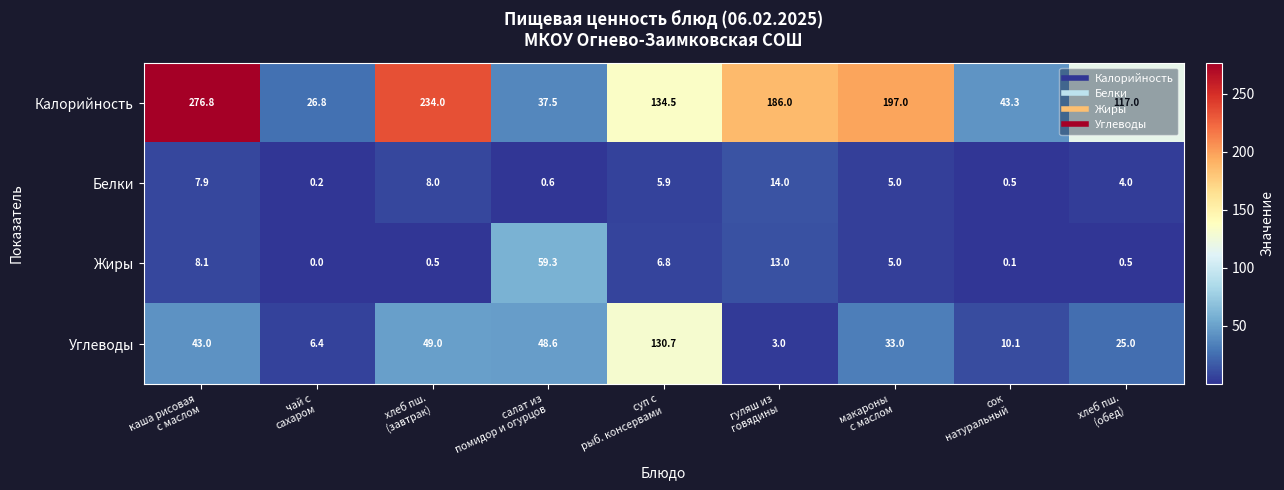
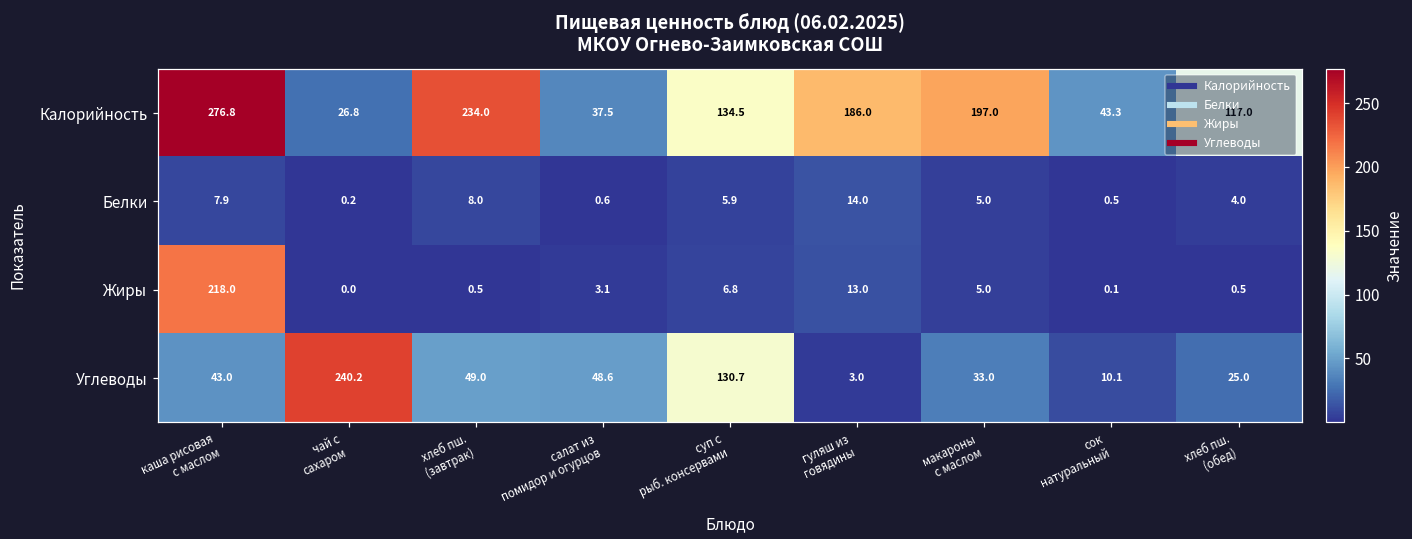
Жиры, каша рисовая с маслом: 8.1 -> 218.0
Жиры, салат из помидор и огурцов: 59.3 -> 3.1
Углеводы, чай с сахаром: 6.4 -> 240.2
